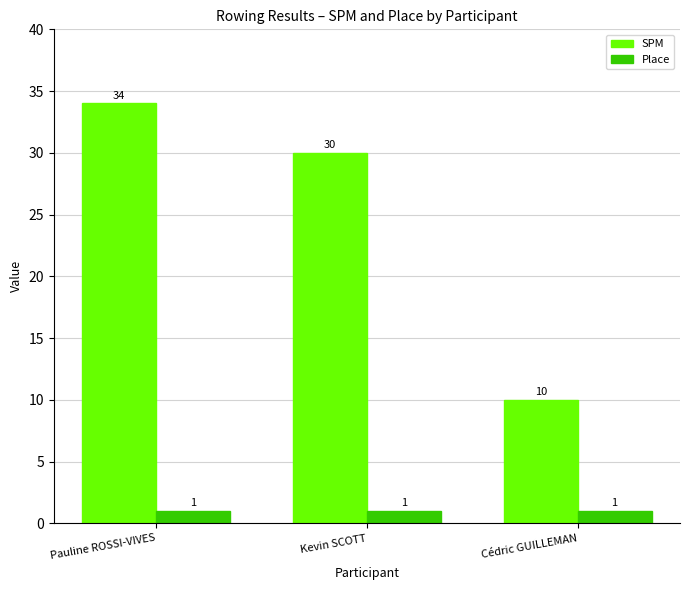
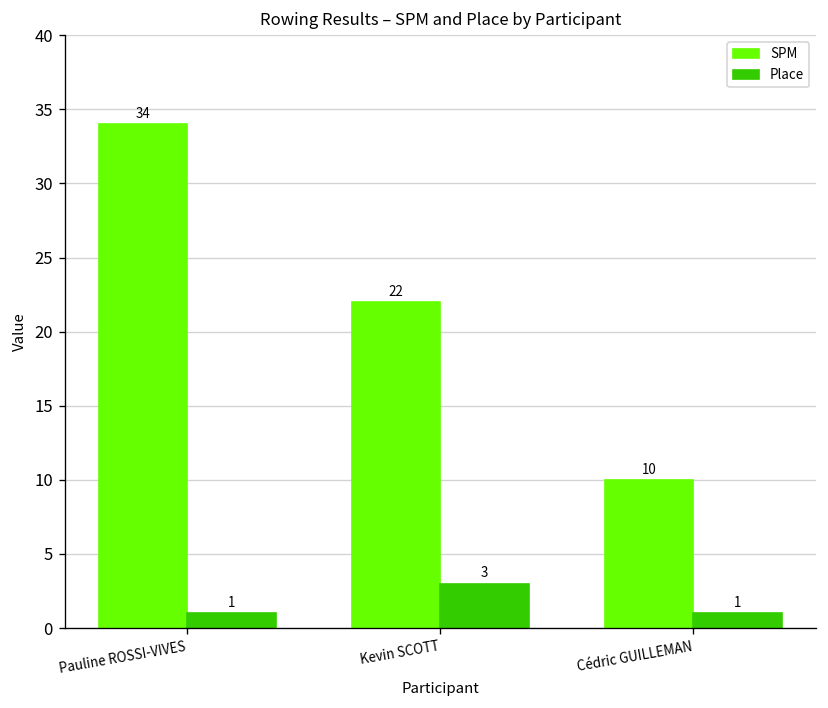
SPM, Kevin SCOTT: 30 -> 22
Place, Kevin SCOTT: 1 -> 3
